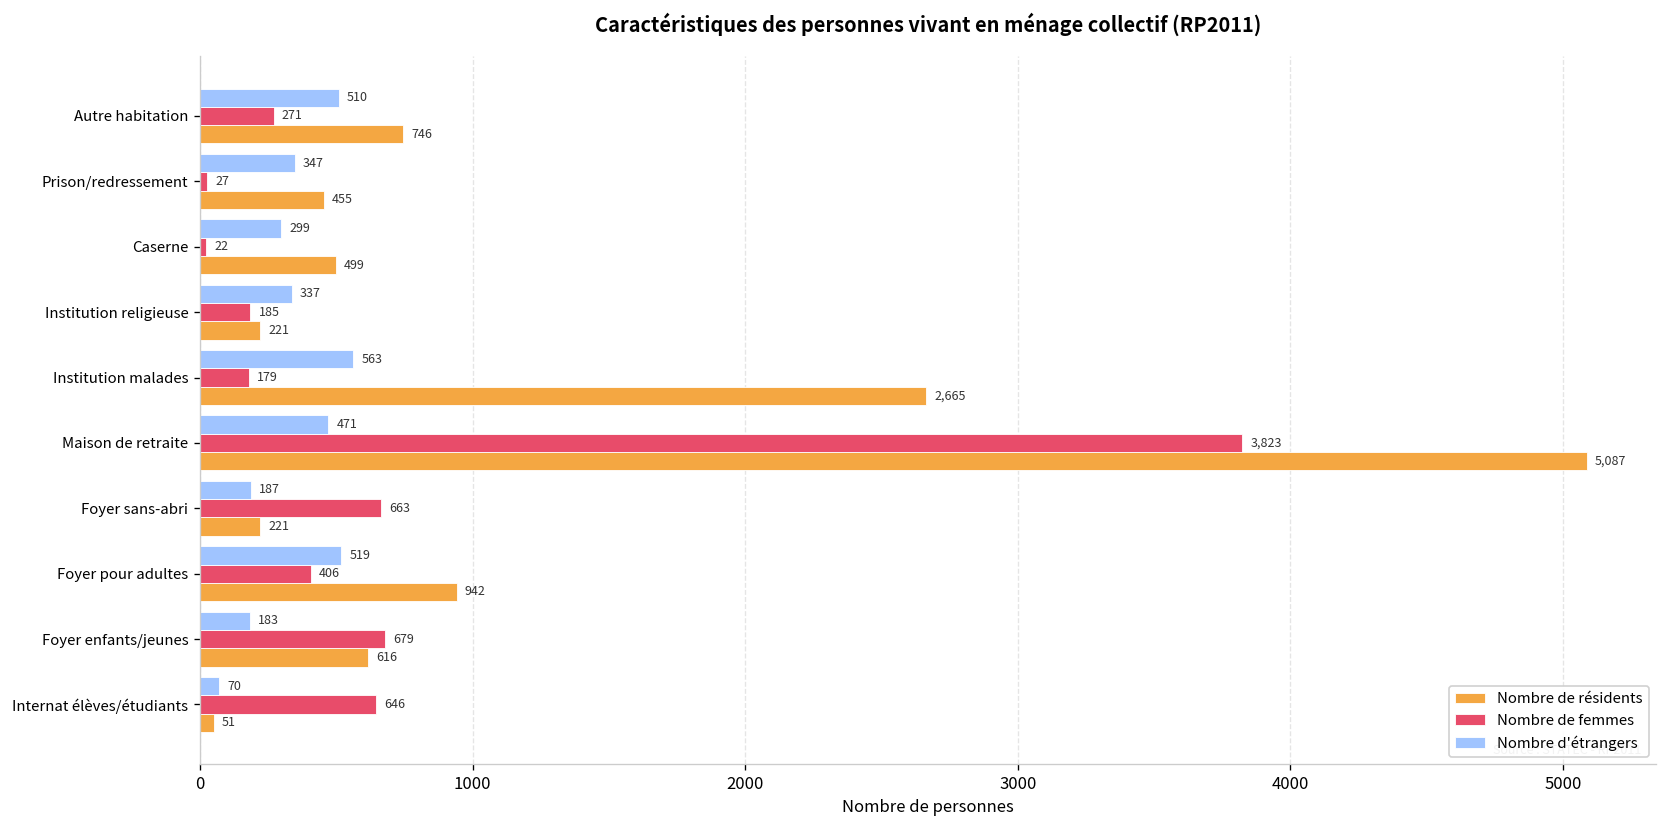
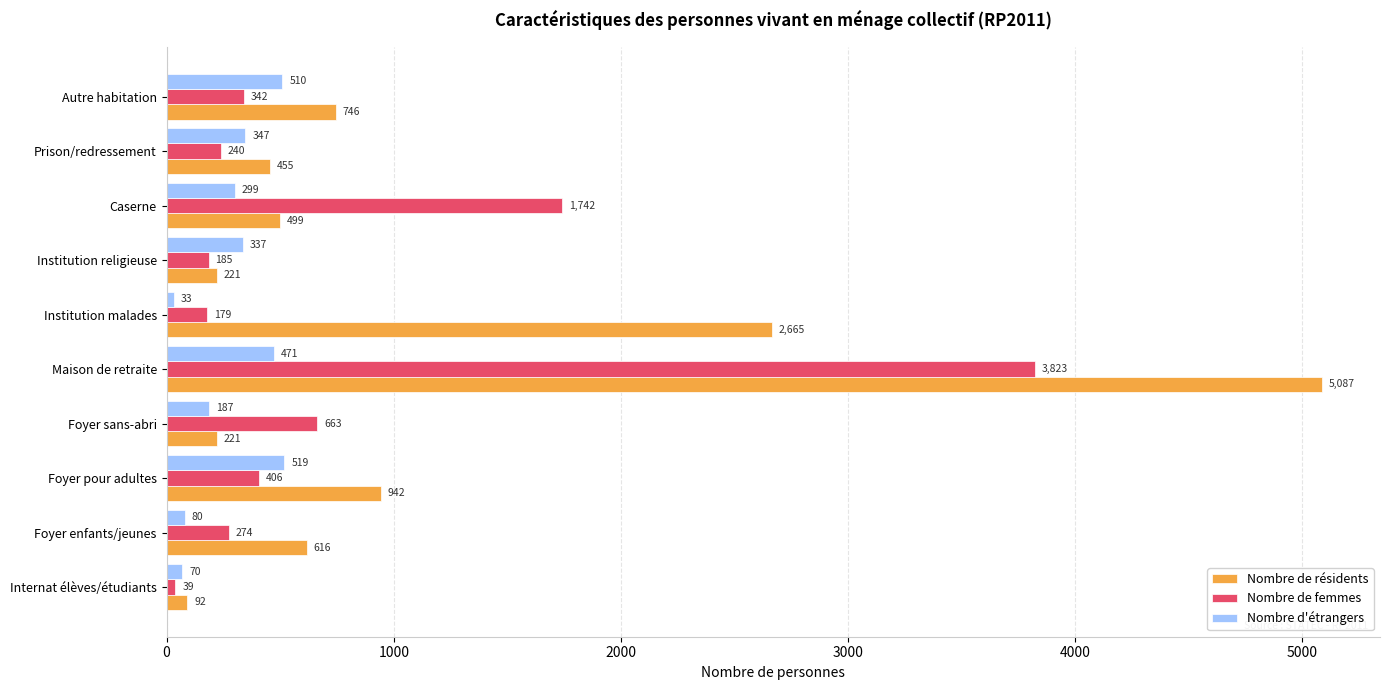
Nombre de femmes, Autre habitation: 271 -> 342
Nombre de femmes, Prison/redressement: 27 -> 240
Nombre de femmes, Caserne: 22 -> 1,742
Nombre d'étrangers, Institution malades: 563 -> 33
Nombre d'étrangers, Foyer enfants/jeunes: 183 -> 80
Nombre de femmes, Foyer enfants/jeunes: 679 -> 274
Nombre de femmes, Internat élèves/étudiants: 646 -> 39
Nombre de résidents, Internat élèves/étudiants: 51 -> 92
